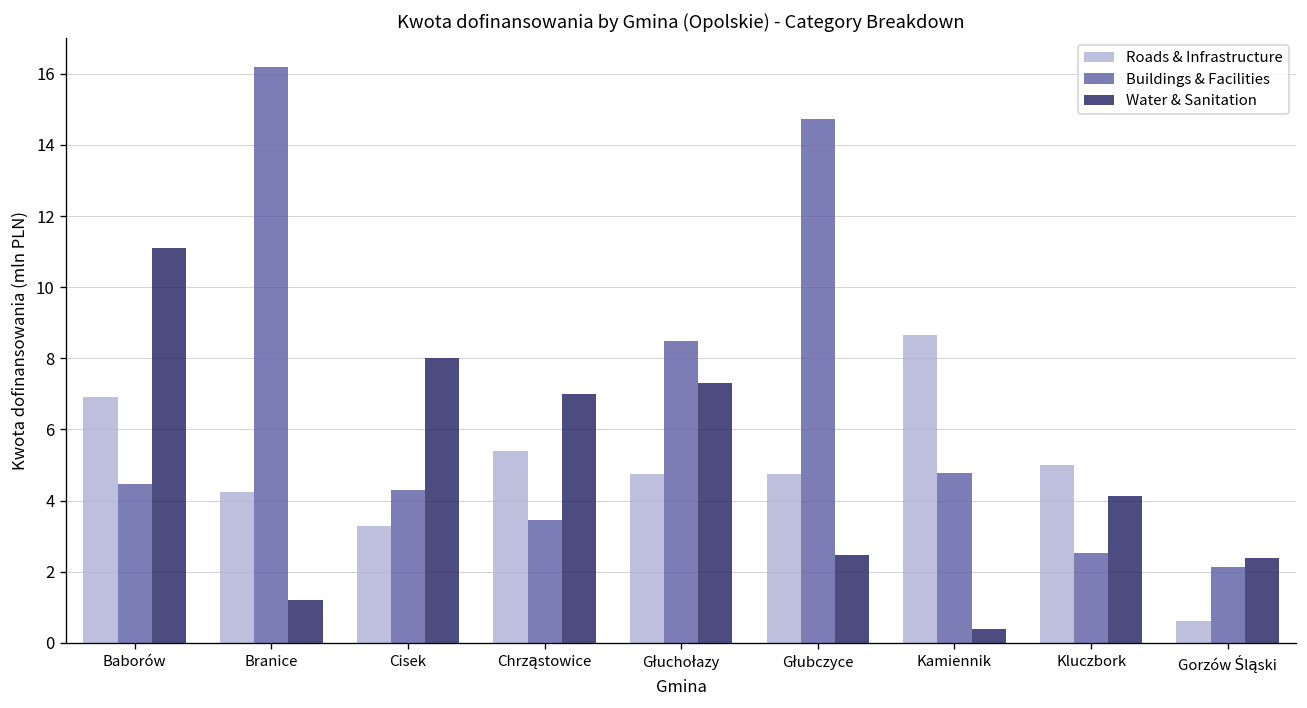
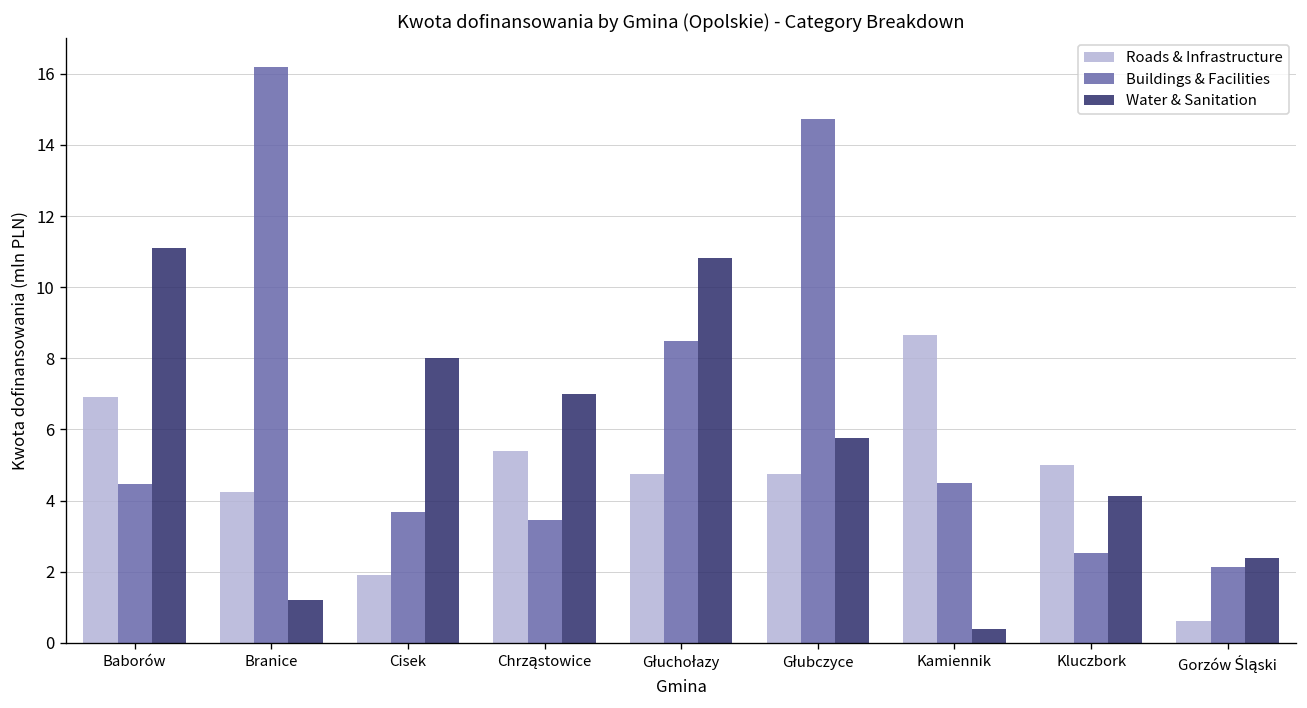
Roads & Infrastructure, Cisek: 3.3 -> 1.9
Buildings & Facilities, Cisek: 4.3 -> 3.7
Water & Sanitation, Głuchołazy: 7.3 -> 10.8
Water & Sanitation, Głubczyce: 2.5 -> 5.8
Buildings & Facilities, Kamiennik: 4.8 -> 4.5
